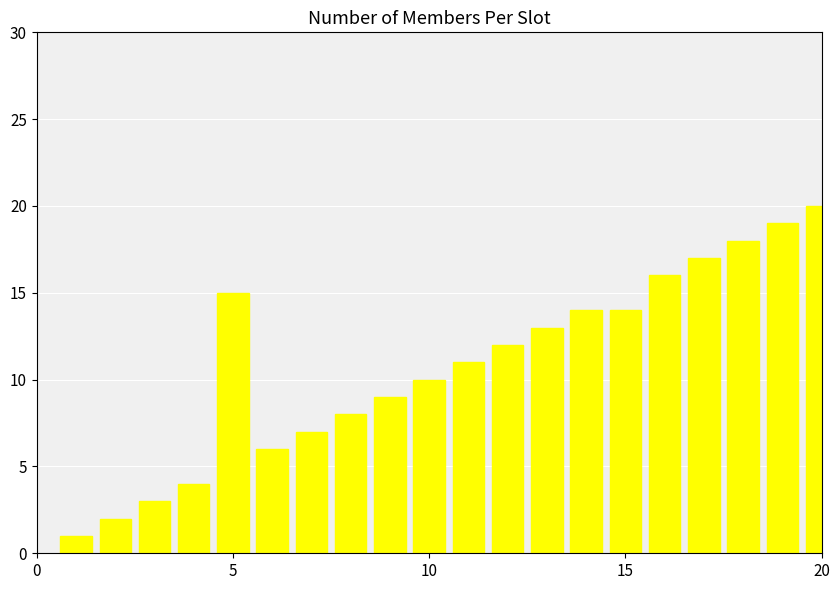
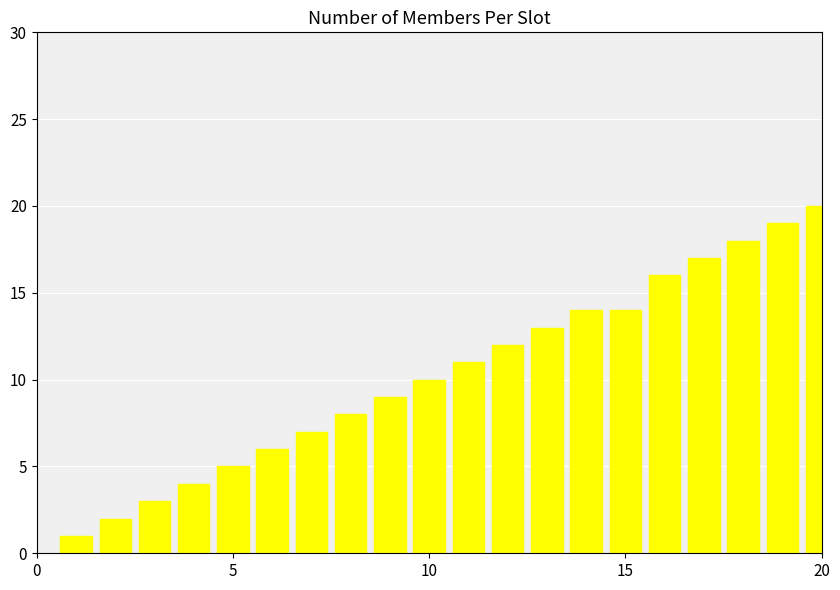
5: 15 -> 5
